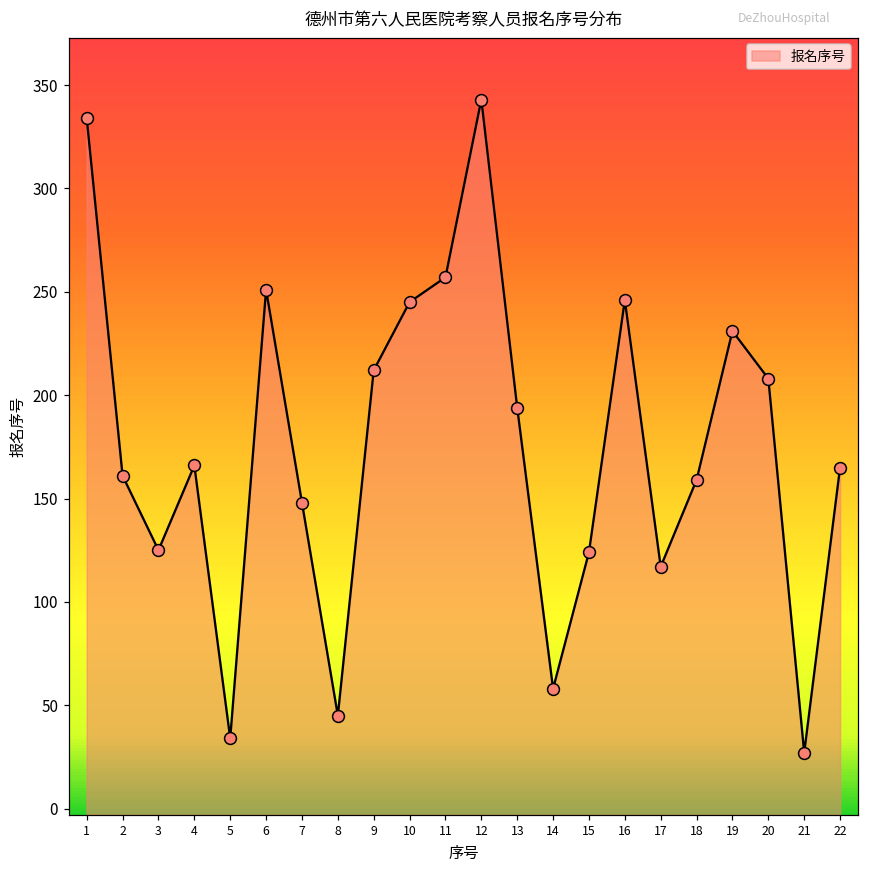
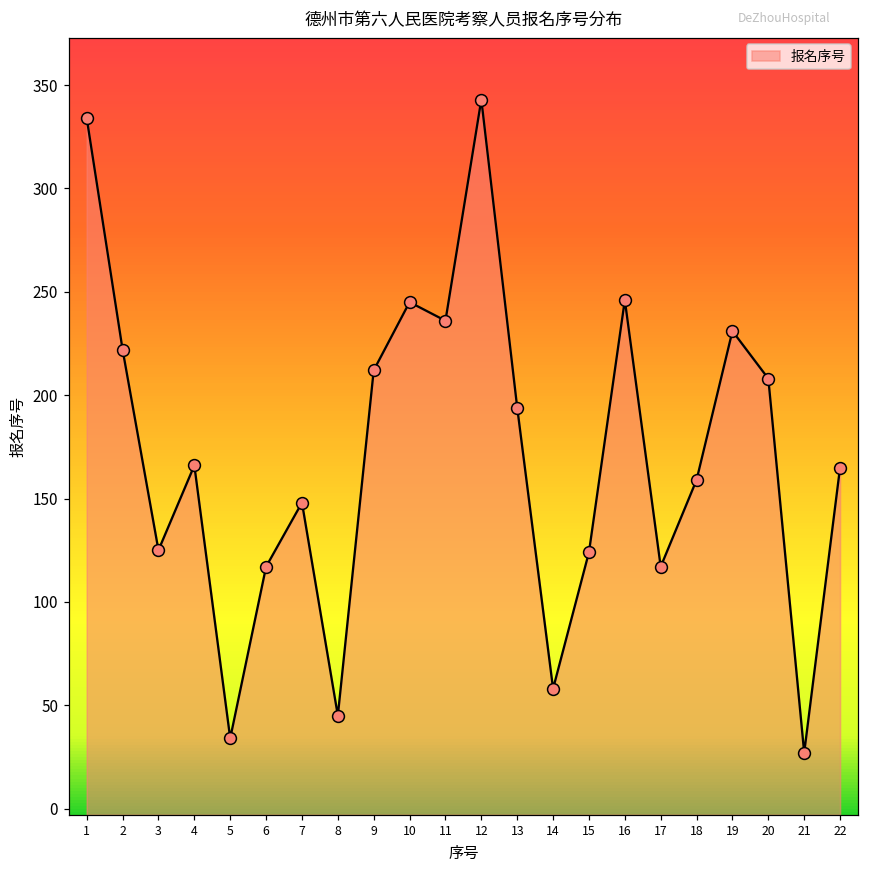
2: 161 -> 222
6: 251 -> 117
11: 257 -> 236
